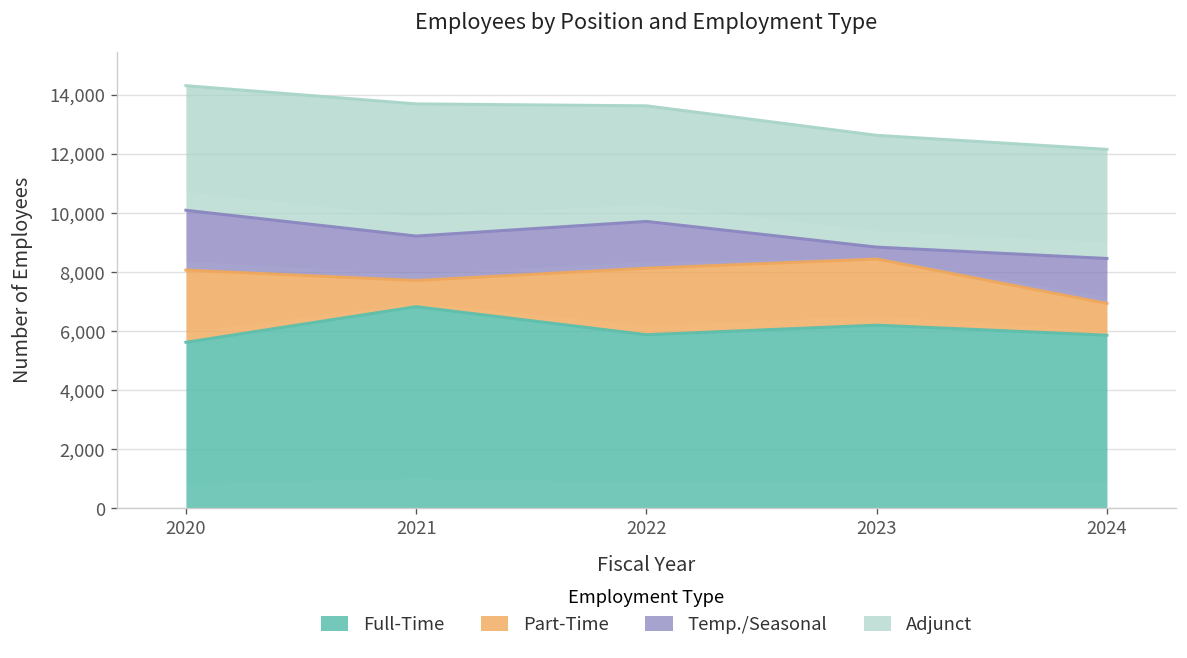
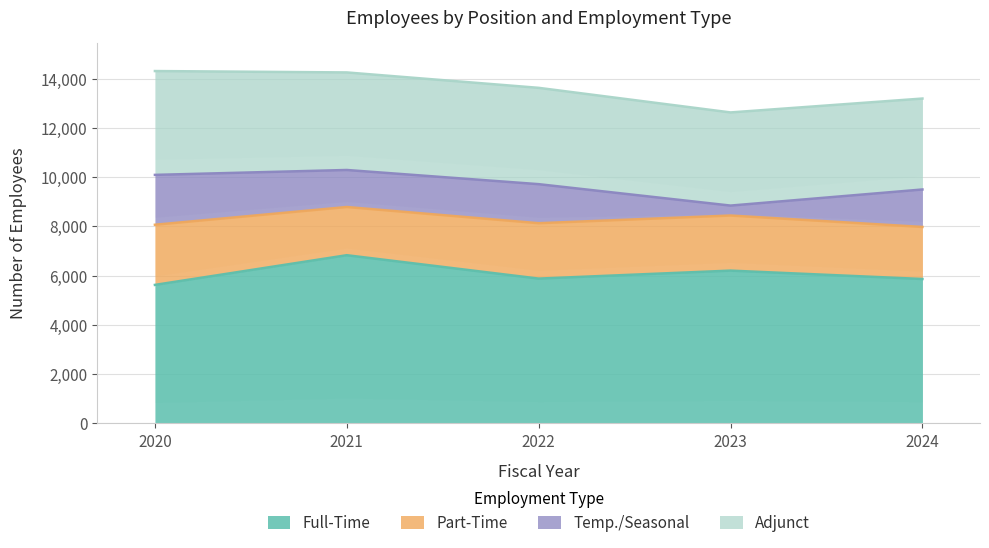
Part-Time, 2021: 900 -> 2,000
Adjunct, 2021: 4,500 -> 4,000
Part-Time, 2024: 1,100 -> 2,100
